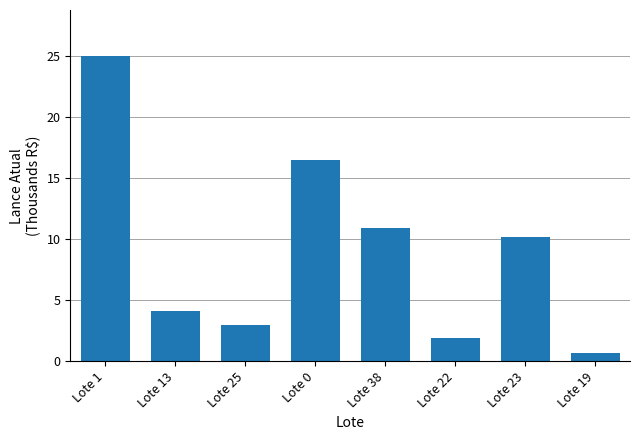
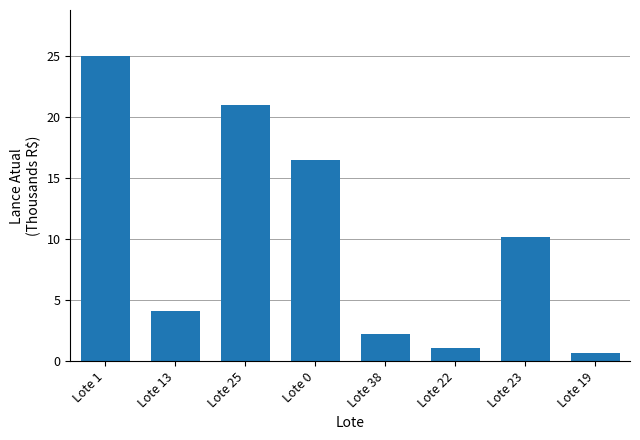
Lote 25: 3.0 -> 21.0
Lote 38: 10.9 -> 2.3
Lote 22: 1.9 -> 1.1
